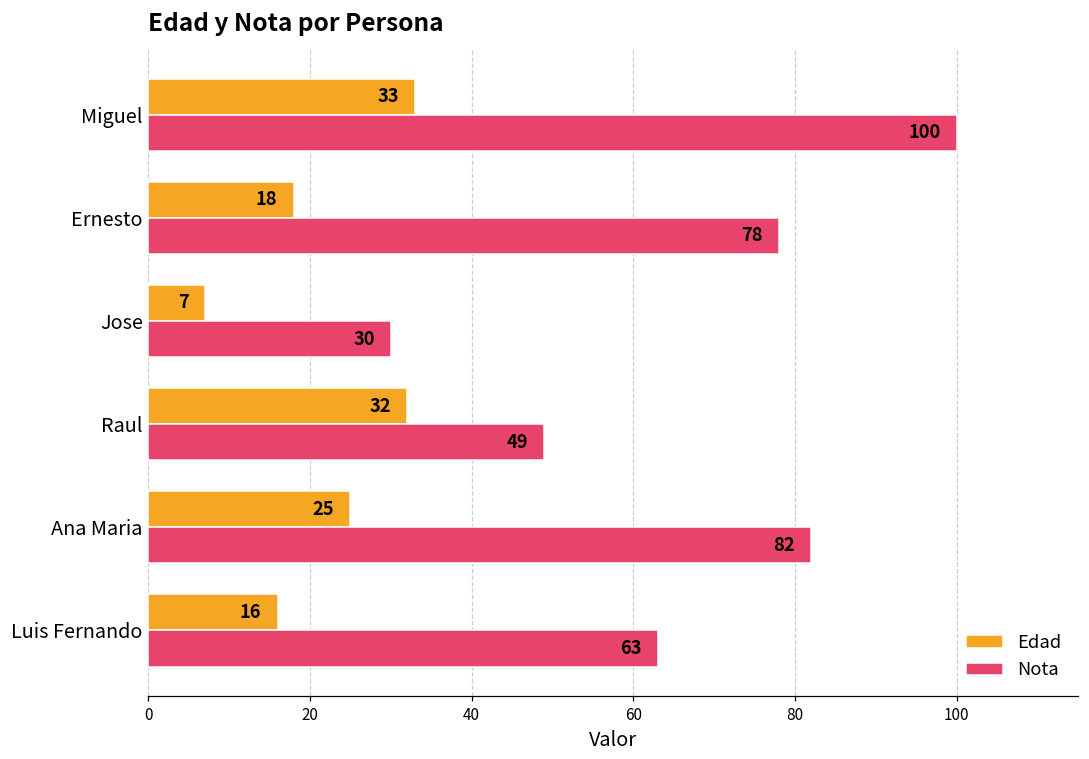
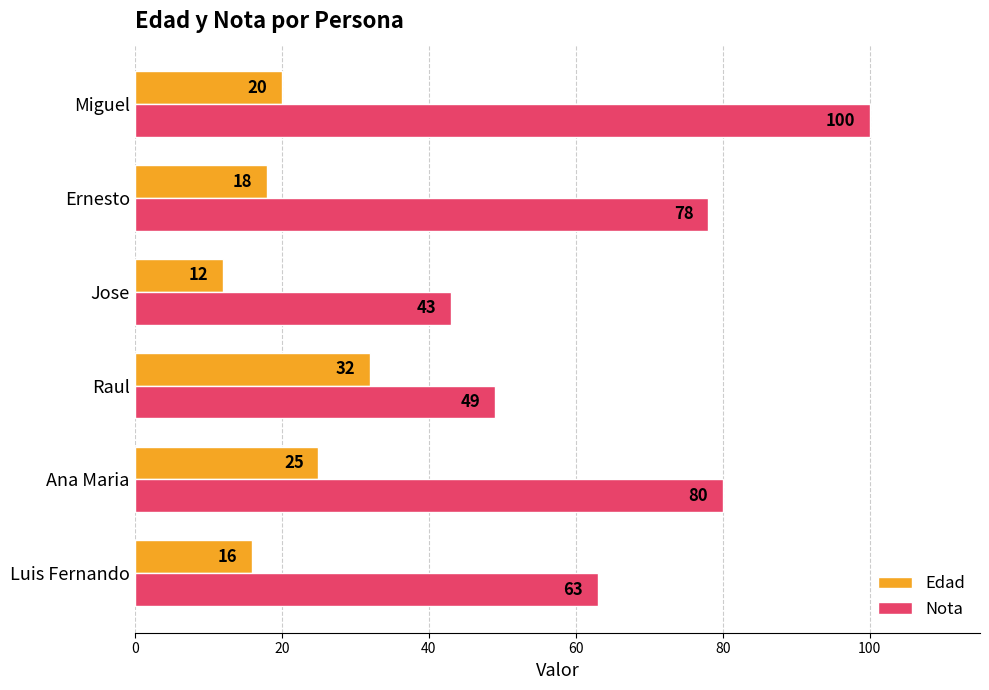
Edad, Miguel: 33 -> 20
Edad, Jose: 7 -> 12
Nota, Jose: 30 -> 43
Nota, Ana Maria: 82 -> 80
